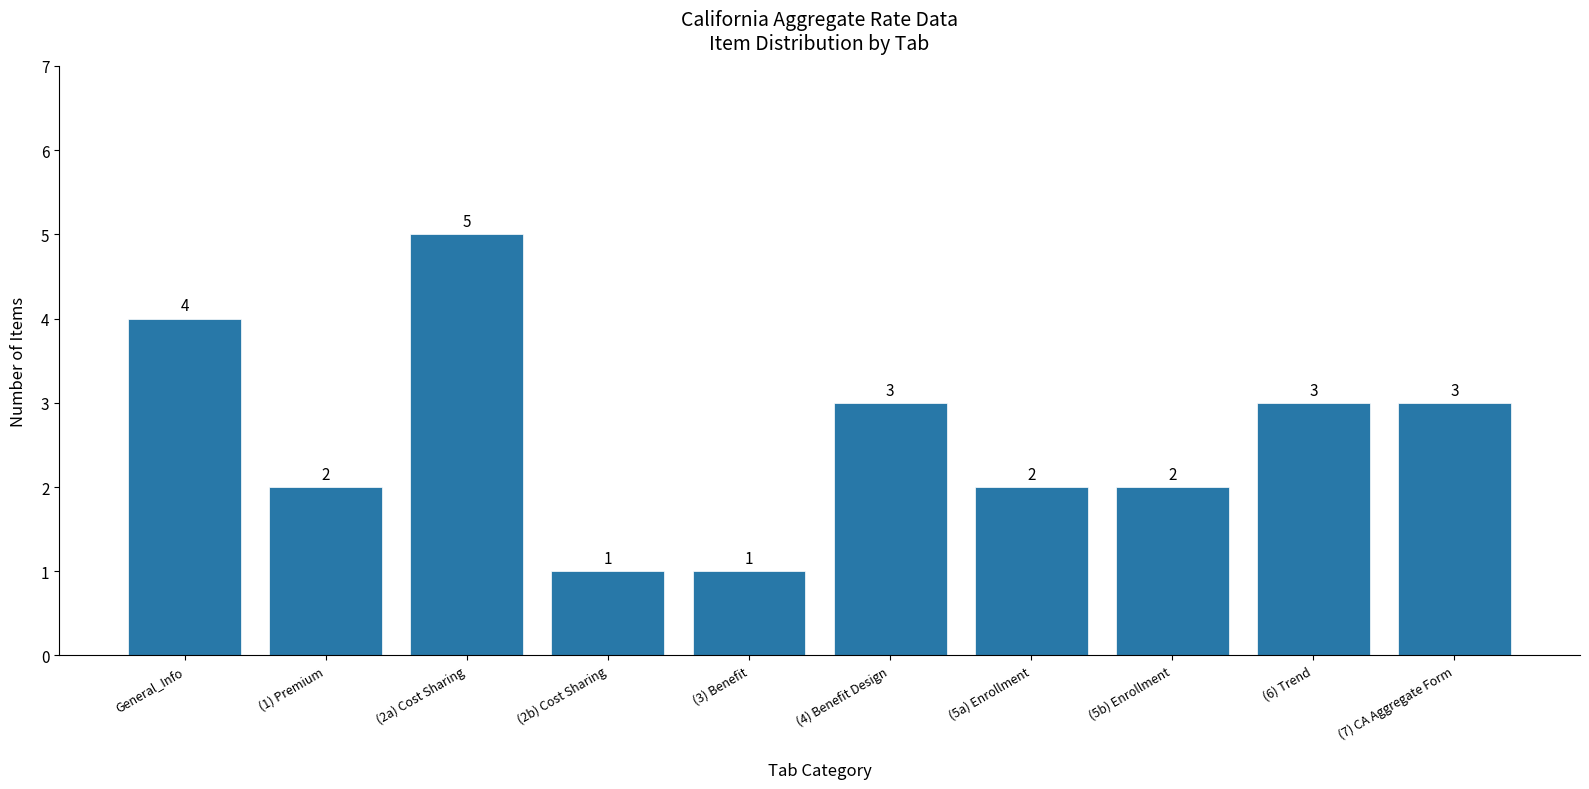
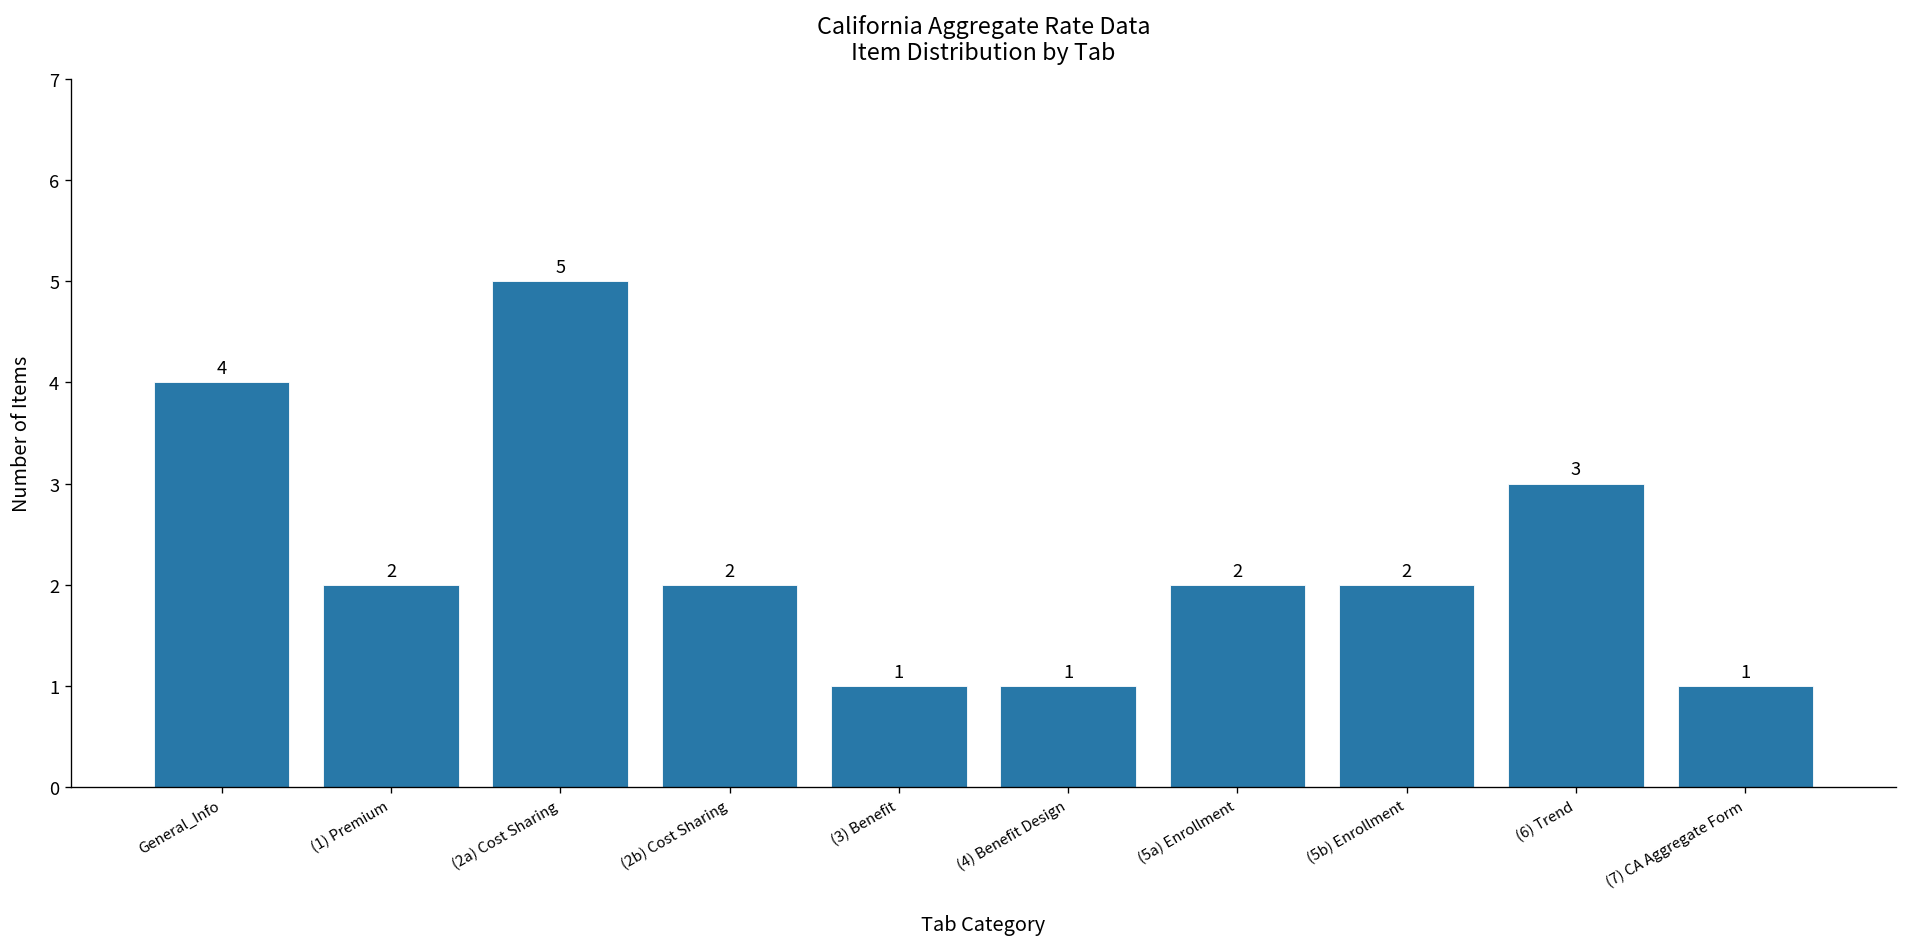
(2b) Cost Sharing: 1 -> 2
(4) Benefit Design: 3 -> 1
(7) CA Aggregate Form: 3 -> 1
